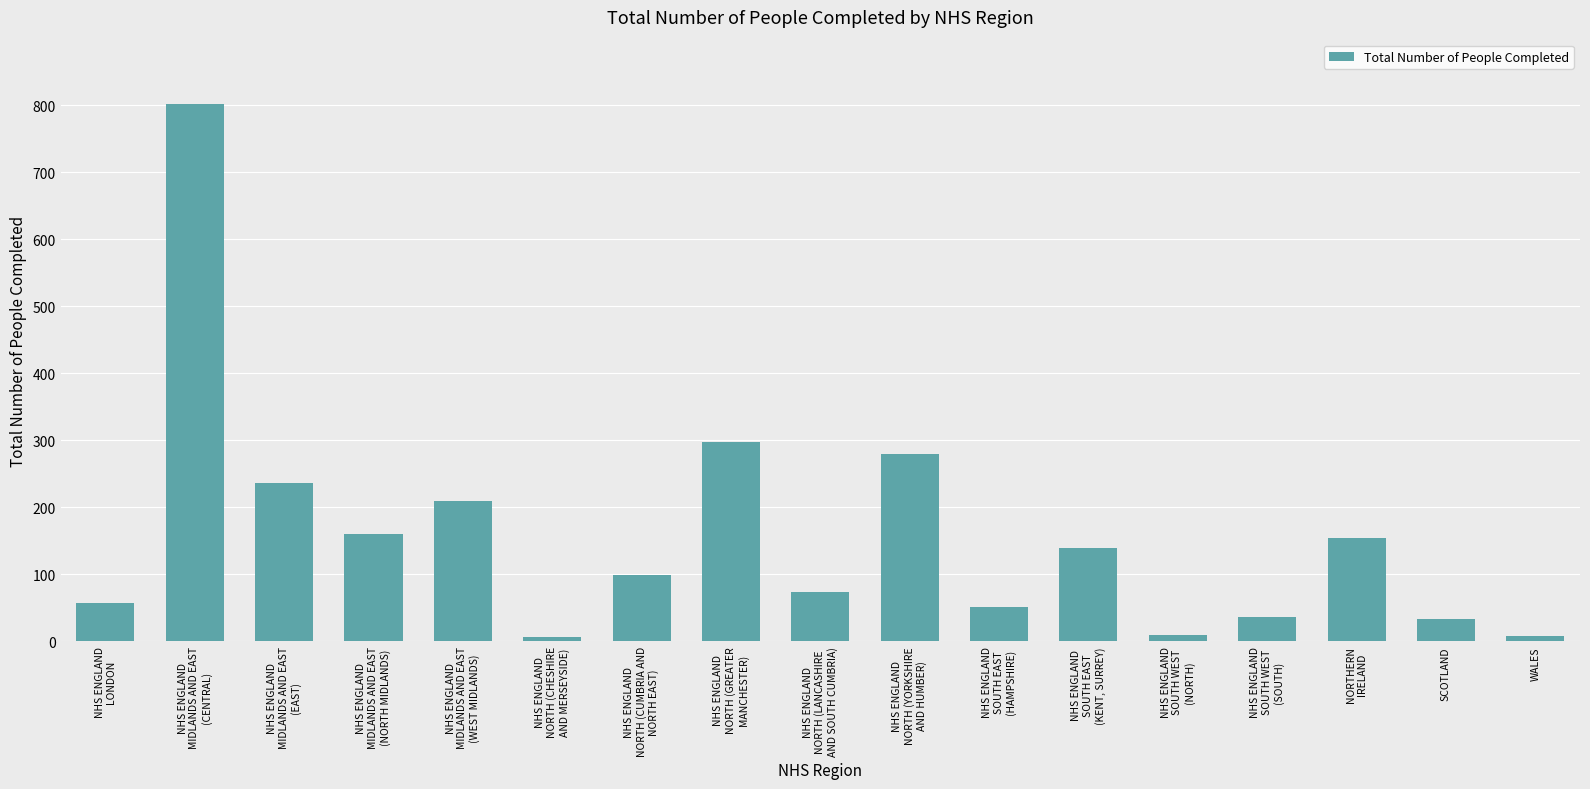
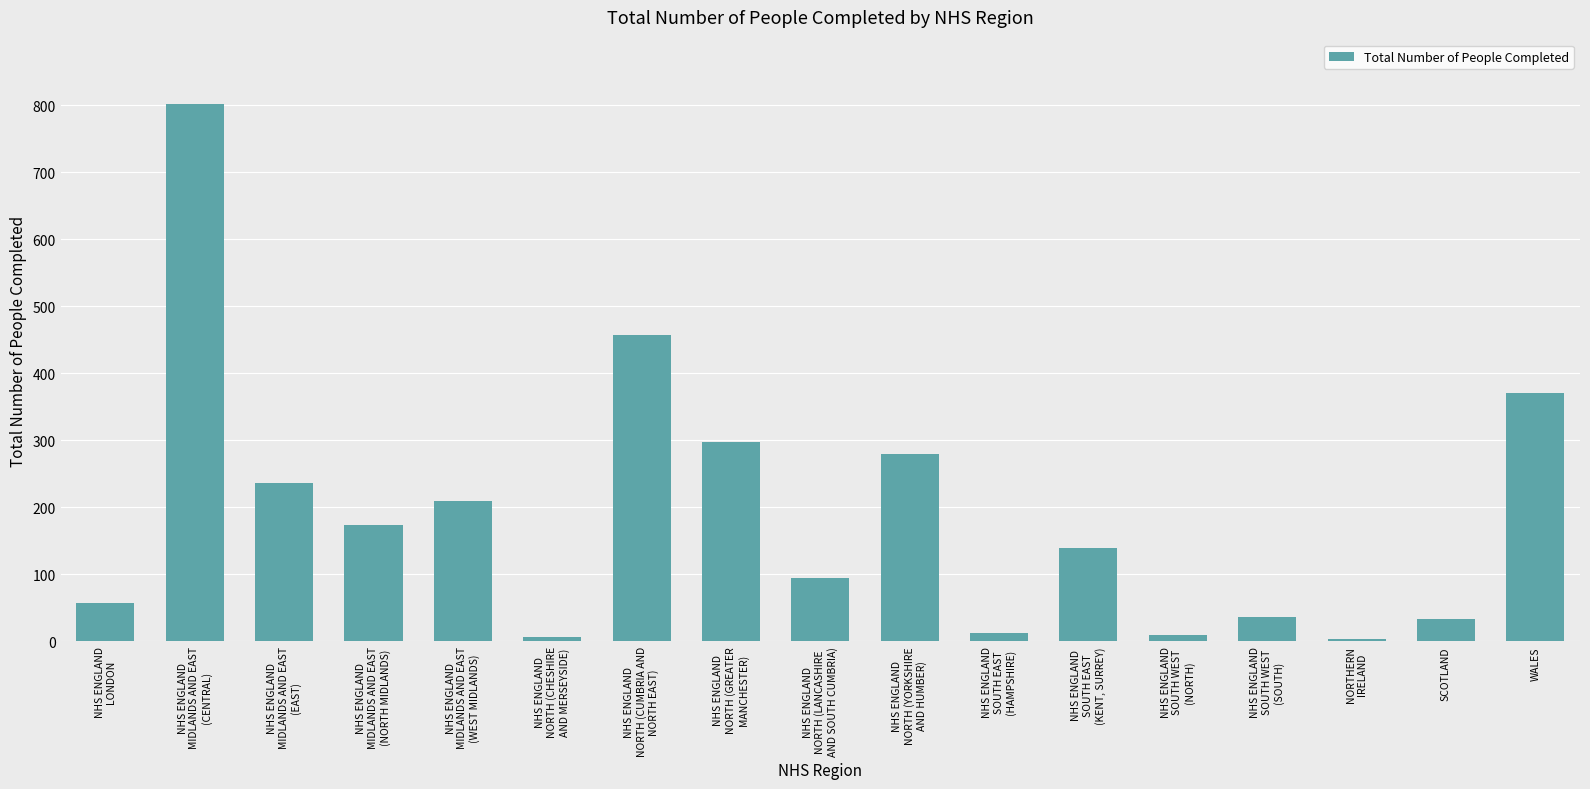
NHS ENGLAND MIDLANDS AND EAST (NORTH MIDLANDS): 160 -> 170
NHS ENGLAND NORTH (CUMBRIA AND NORTH EAST): 100 -> 460
NHS ENGLAND NORTH (LANCASHIRE AND SOUTH CUMBRIA): 70 -> 100
NHS ENGLAND SOUTH EAST (HAMPSHIRE): 50 -> 10
NORTHERN IRELAND: 160 -> 0
WALES: 10 -> 370
